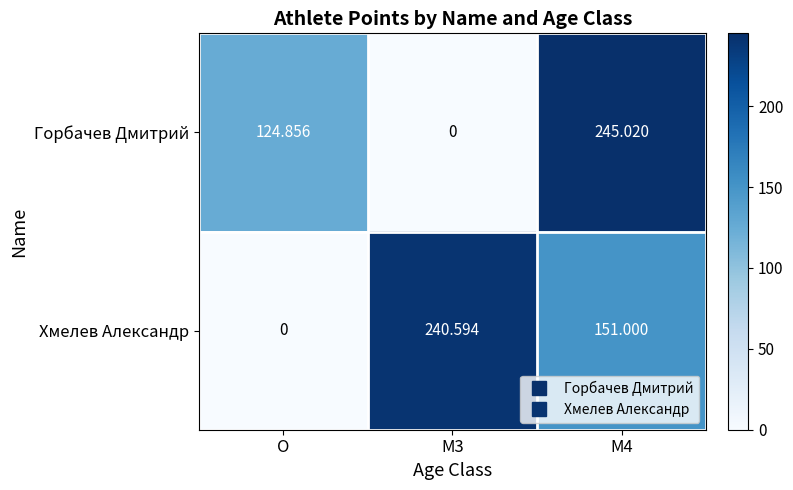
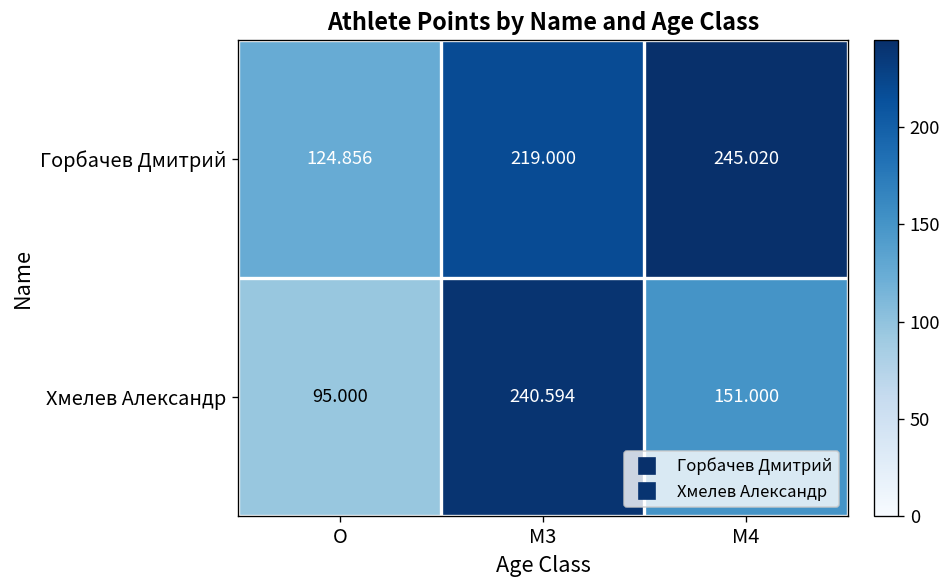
Горбачев Дмитрий, M3: 0 -> 219.000
Хмелев Александр, O: 0 -> 95.000
